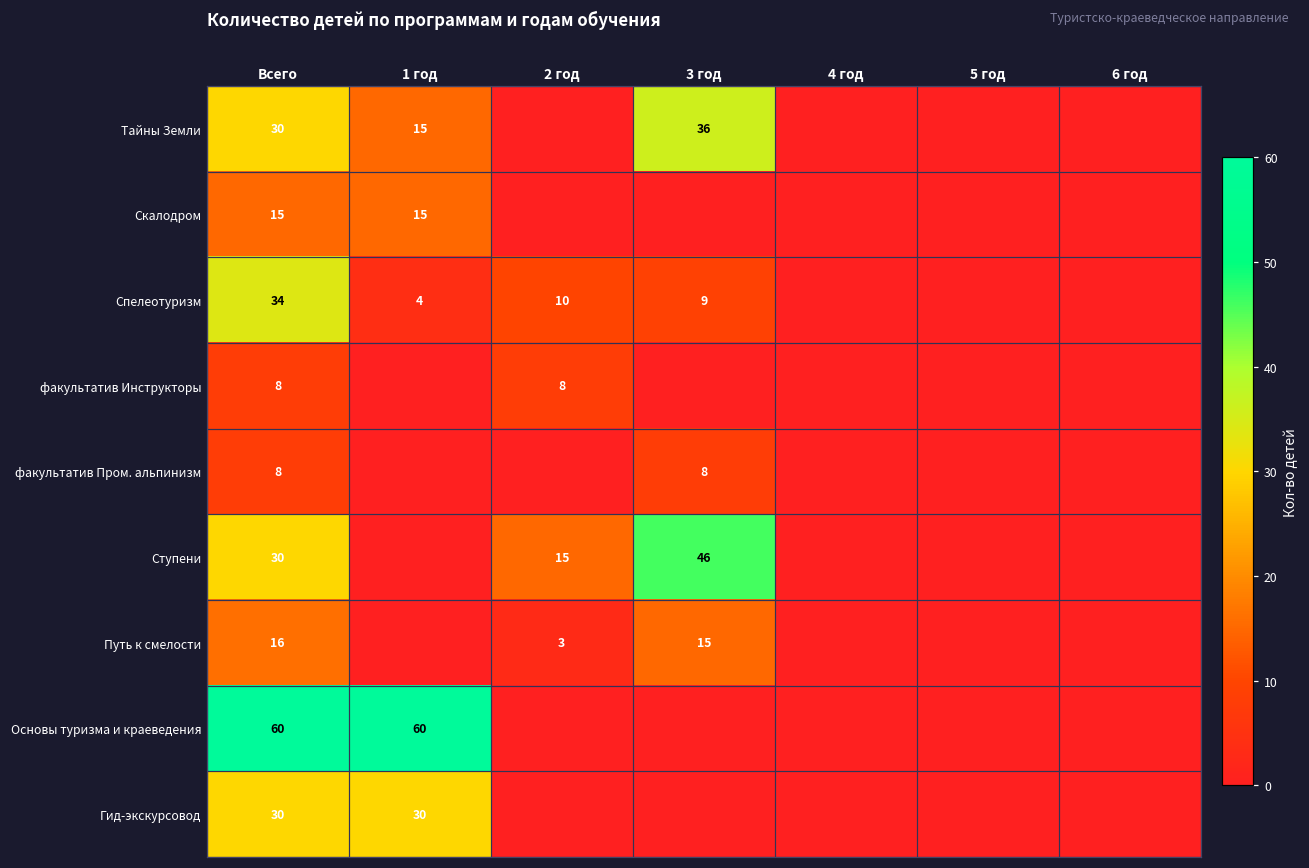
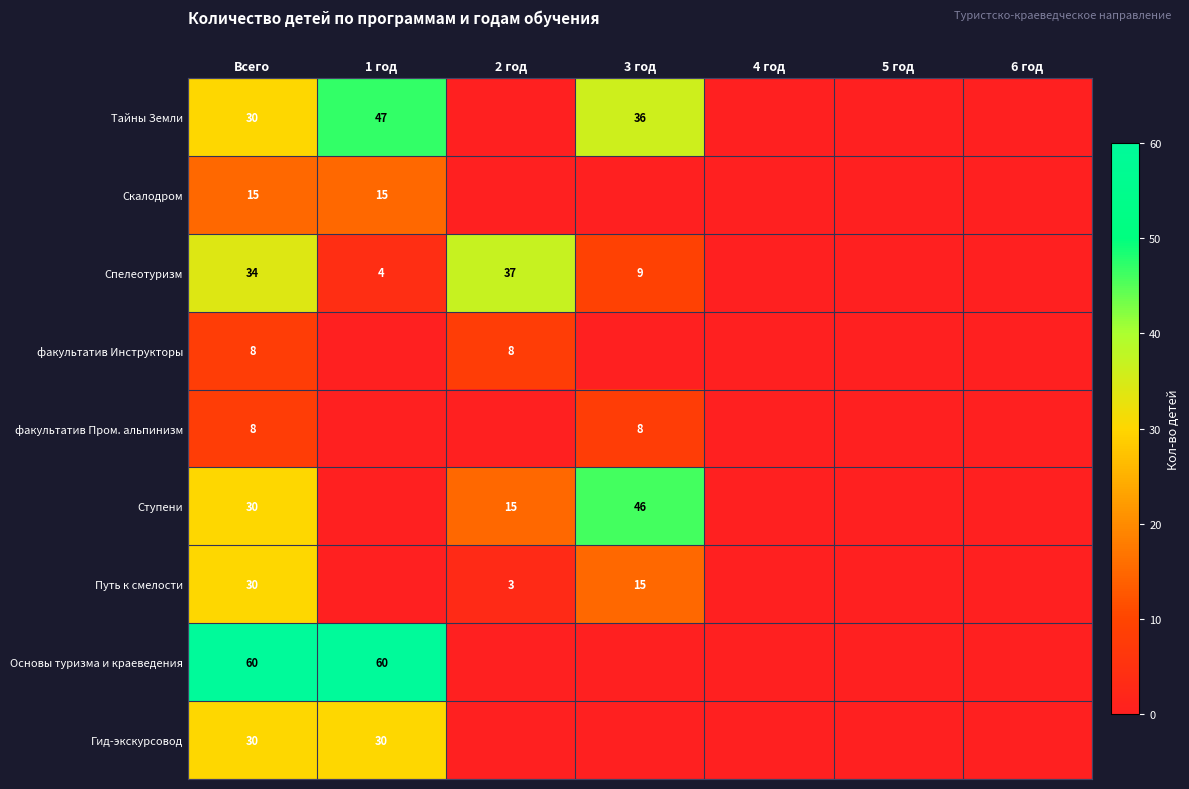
Тайны Земли, 1 год: 15 -> 47
Спелеотуризм, 2 год: 10 -> 37
Путь к смелости, Всего: 16 -> 30
